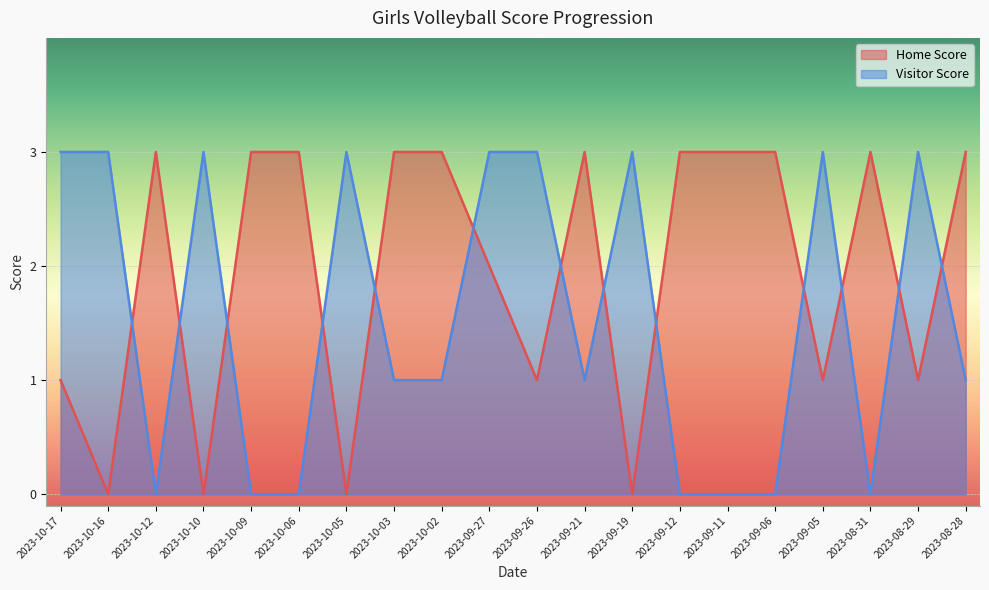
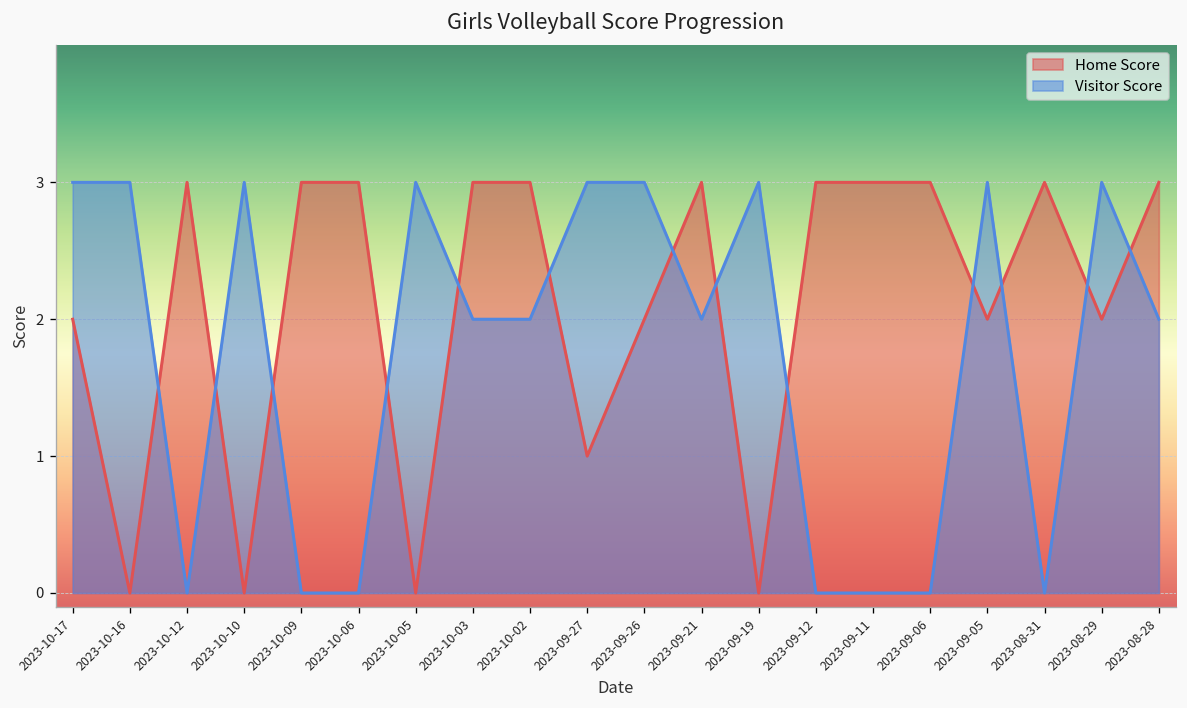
Home Score, 2023-10-17: 1 -> 2
Visitor Score, 2023-10-03: 1 -> 2
Visitor Score, 2023-10-02: 1 -> 2
Home Score, 2023-09-27: 2 -> 1
Home Score, 2023-09-26: 1 -> 2
Visitor Score, 2023-09-21: 1 -> 2
Home Score, 2023-09-05: 1 -> 2
Home Score, 2023-08-29: 1 -> 2
Visitor Score, 2023-08-28: 1 -> 2
